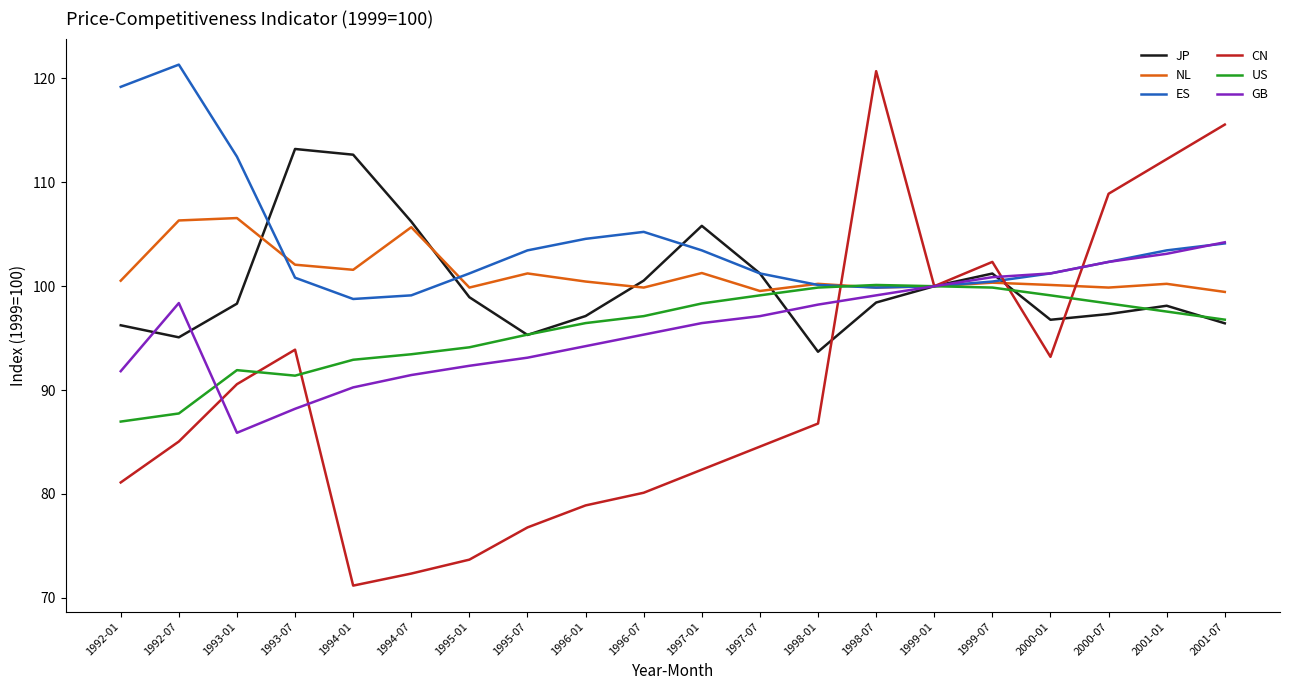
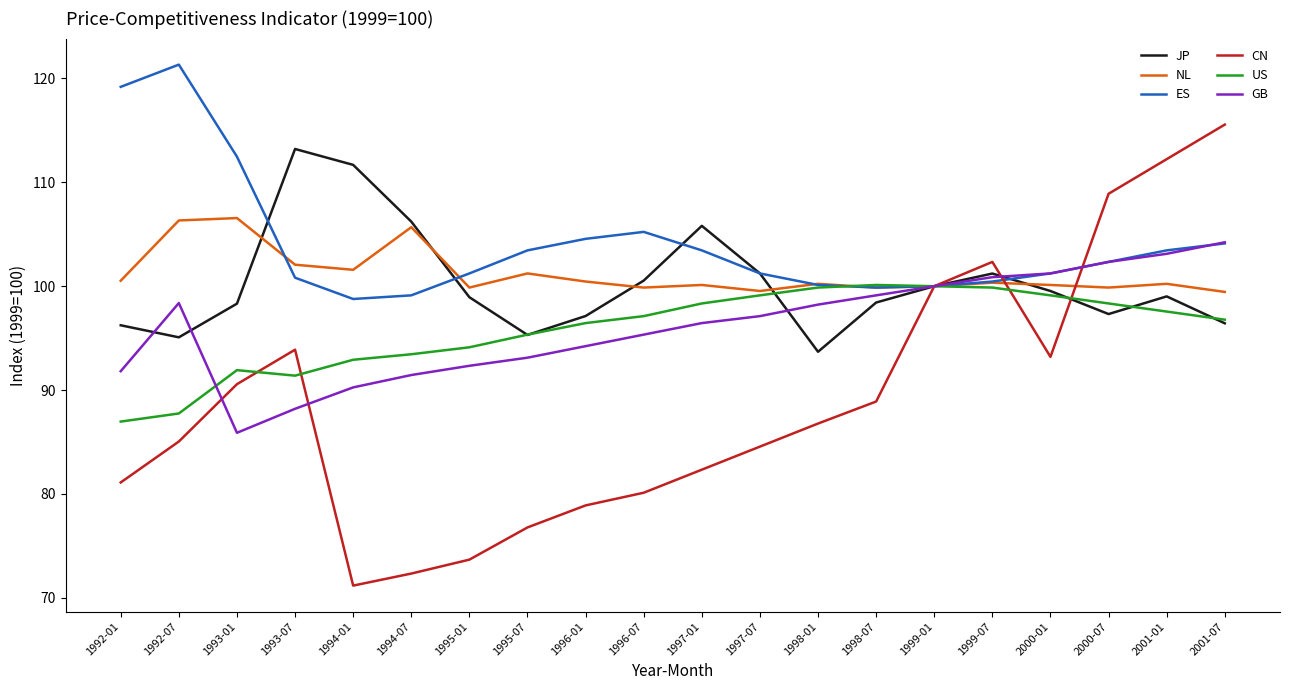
JP, 1994-01: 112.7 -> 111.7
NL, 1997-01: 101.3 -> 100.1
CN, 1998-07: 120.7 -> 88.9
JP, 2000-01: 96.8 -> 99.5
JP, 2001-01: 98.1 -> 99.0
